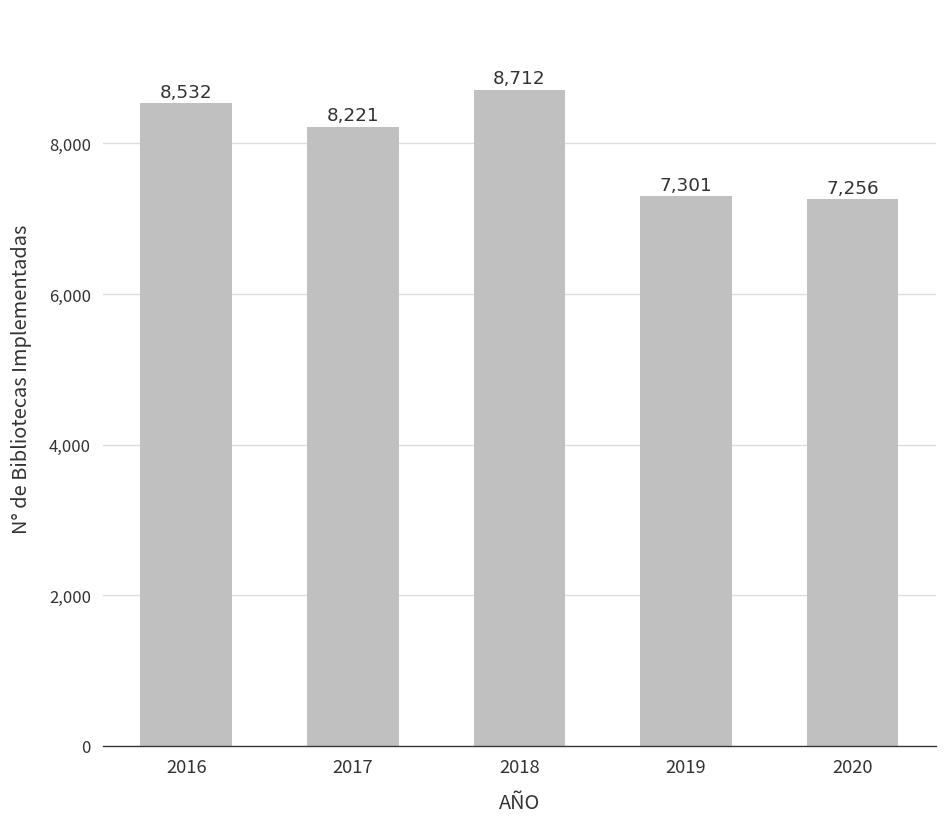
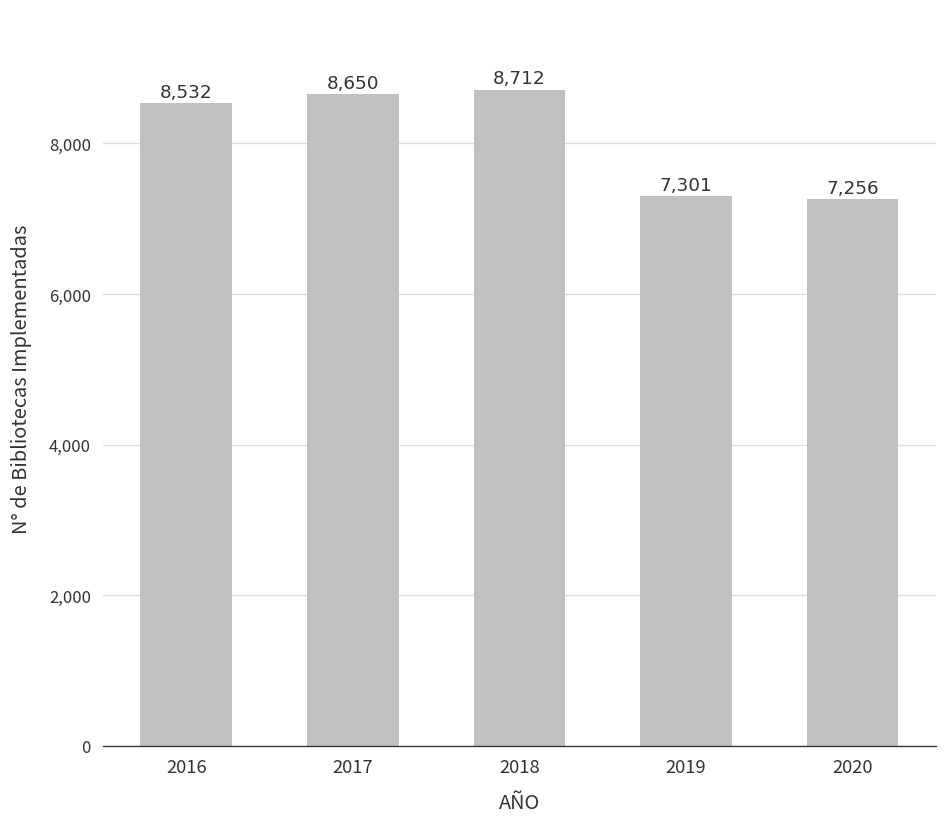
2017: 8,221 -> 8,650
